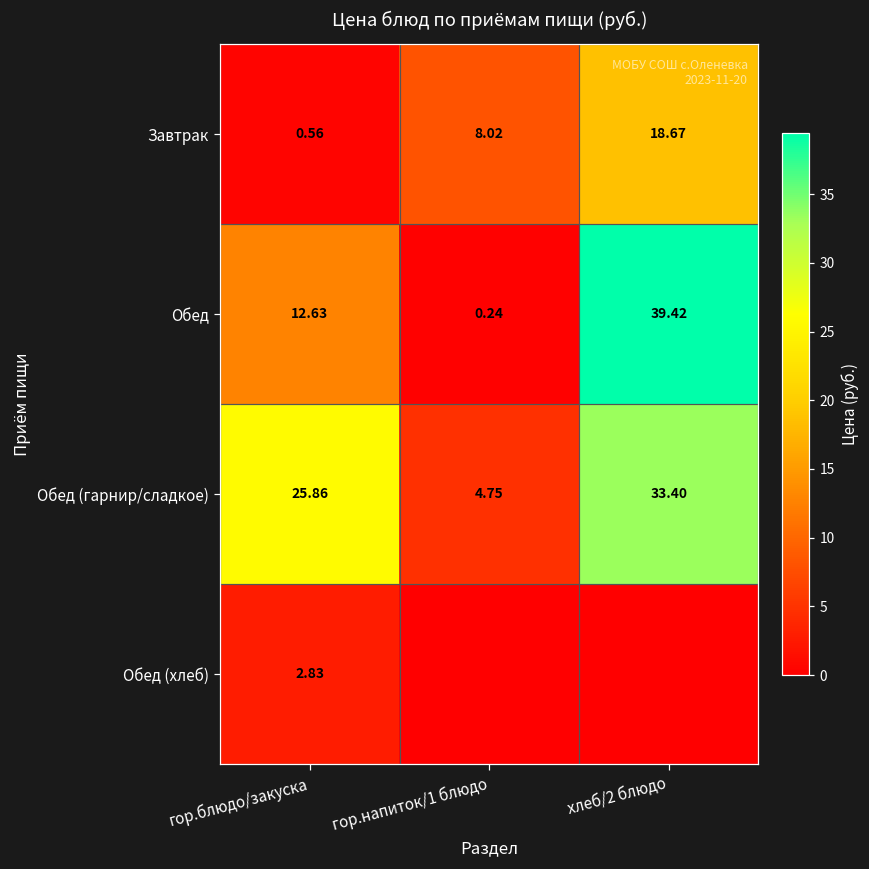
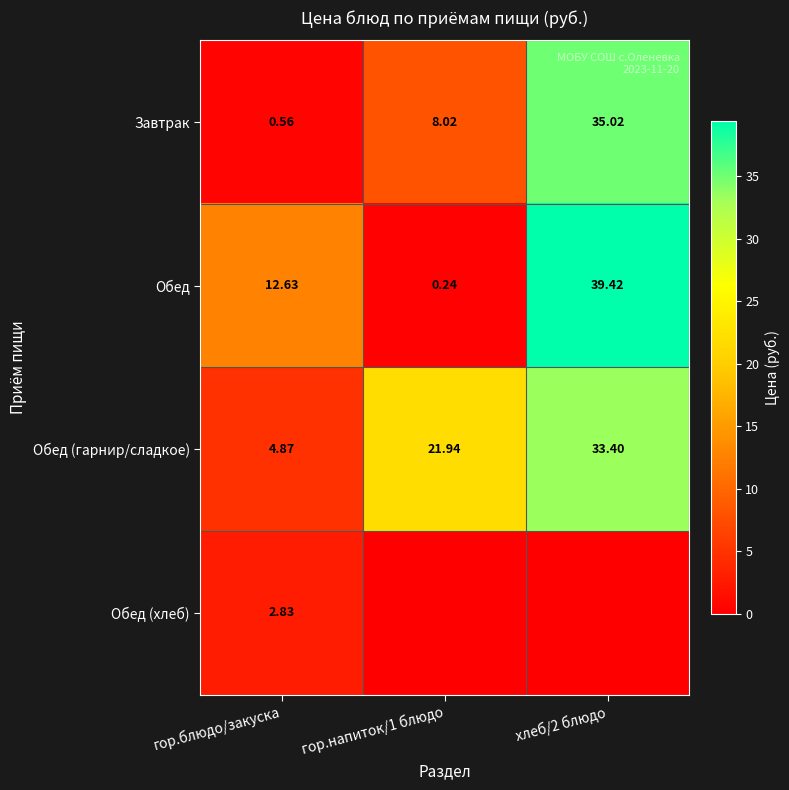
Завтрак, хлеб/2 блюдо: 18.67 -> 35.02
Обед (гарнир/сладкое), гор.блюдо/закуска: 25.86 -> 4.87
Обед (гарнир/сладкое), гор.напиток/1 блюдо: 4.75 -> 21.94
